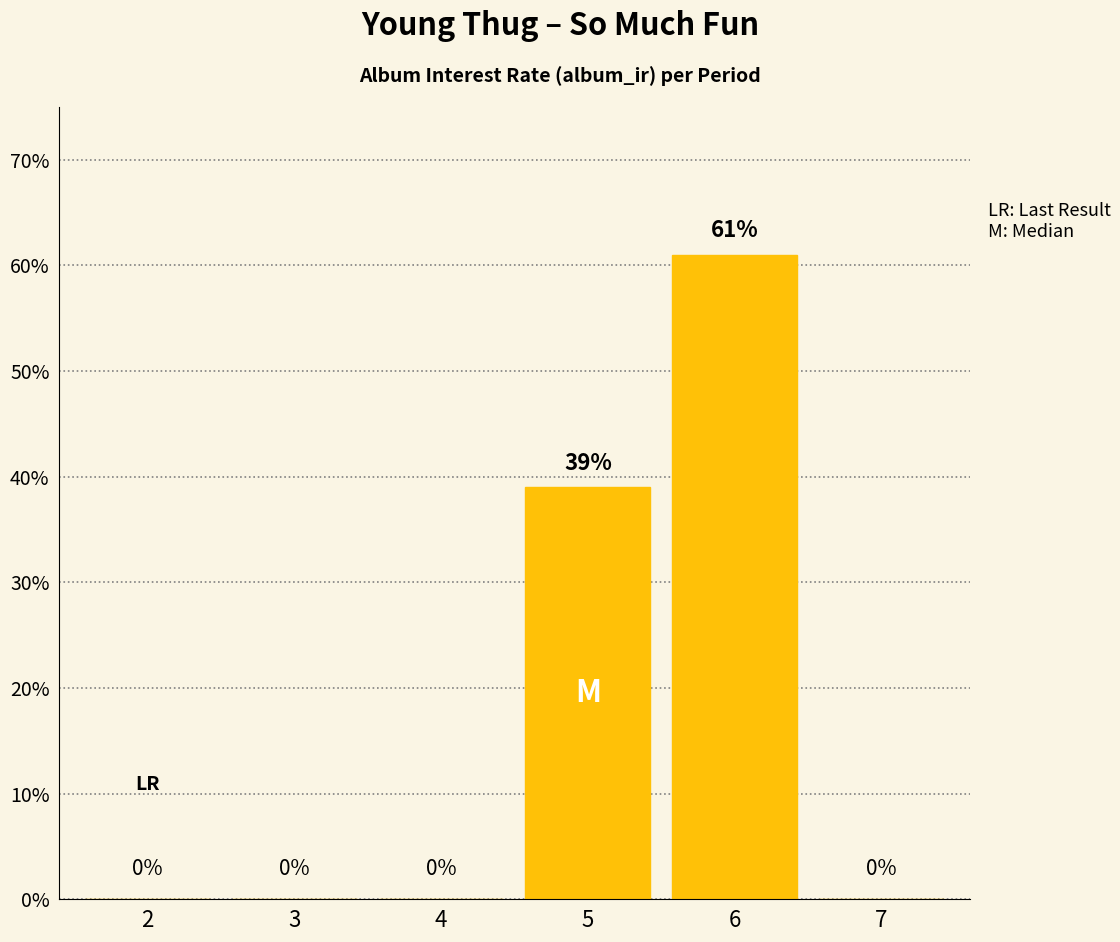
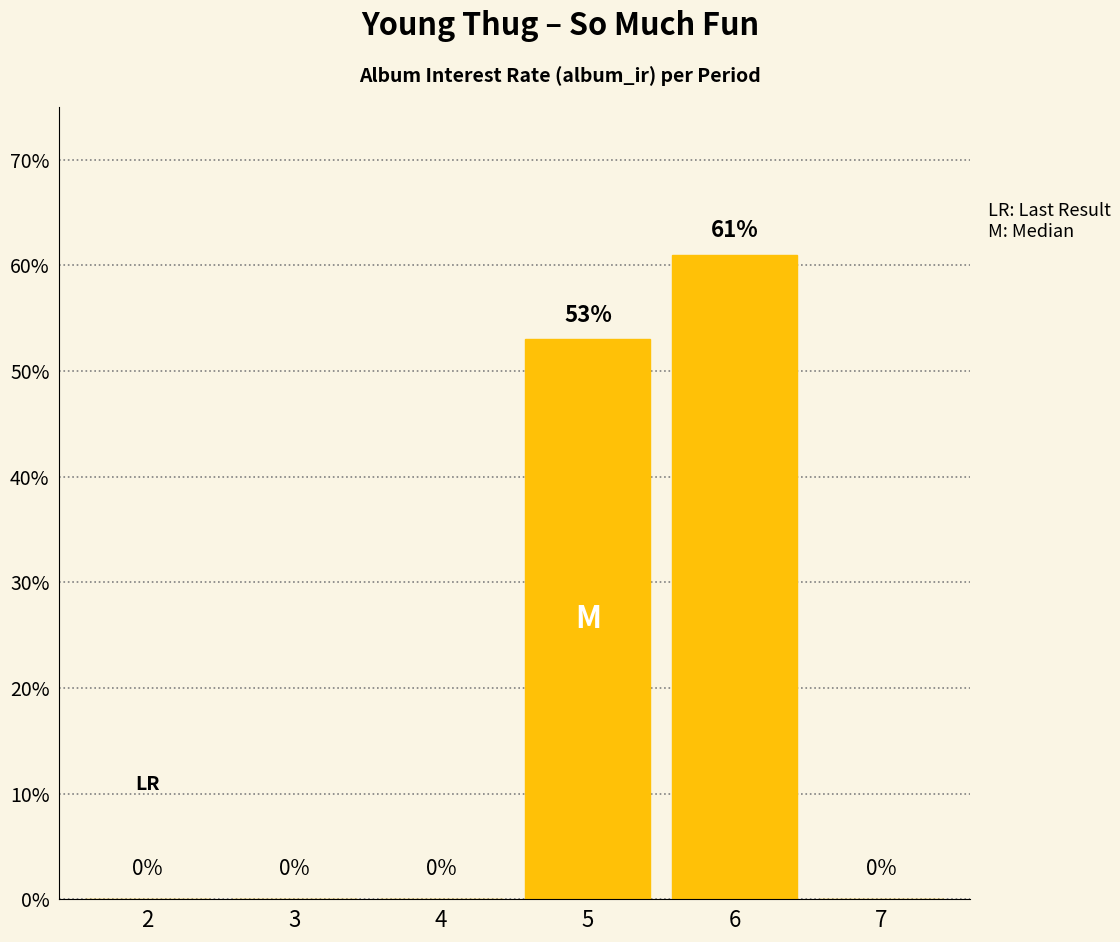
5: 39% -> 53%
